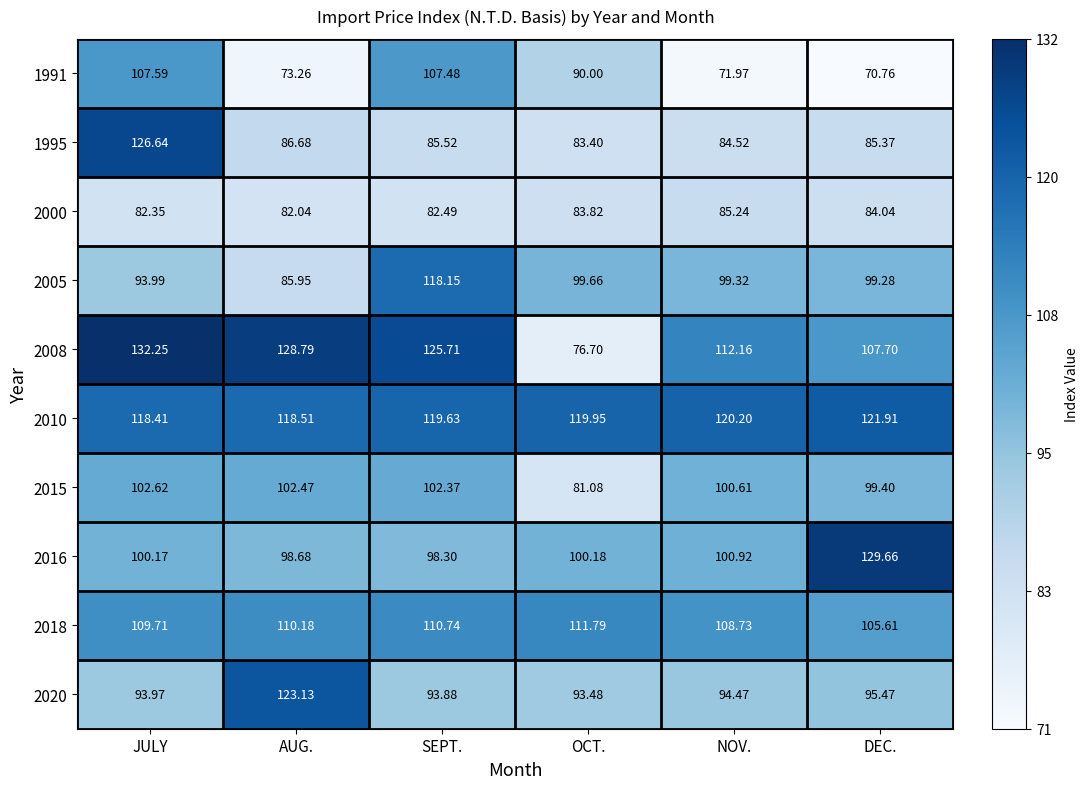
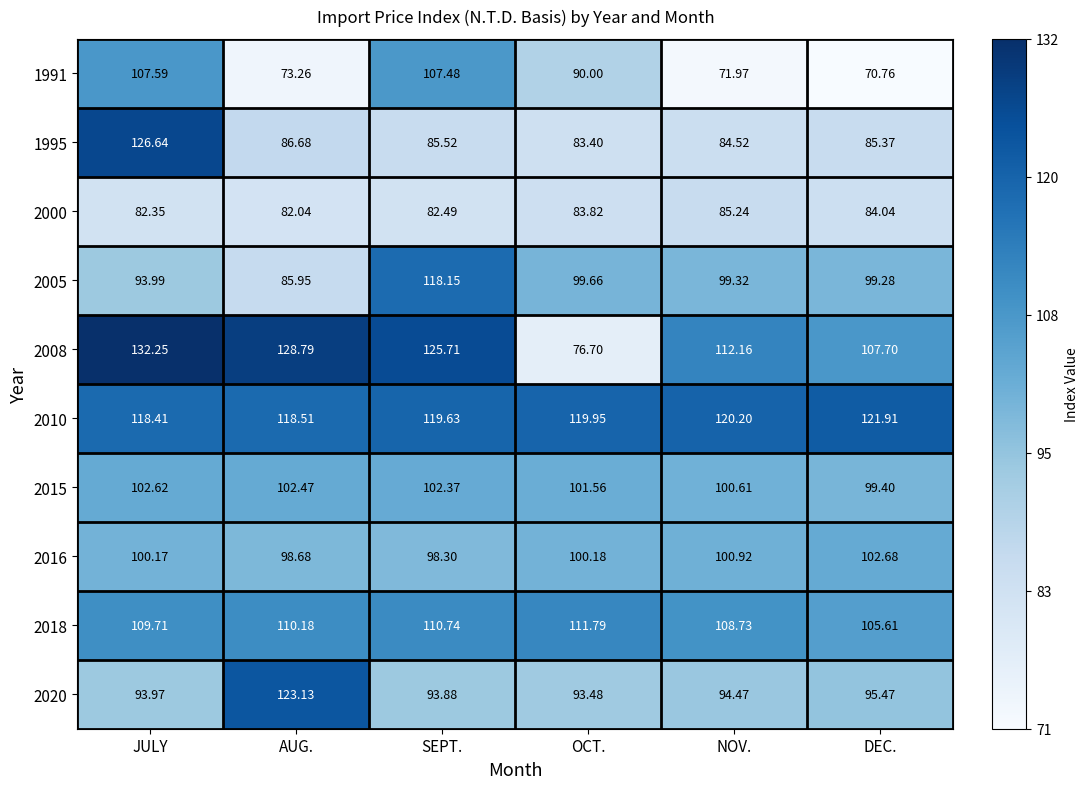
2015, OCT.: 81.08 -> 101.56
2016, DEC.: 129.66 -> 102.68
